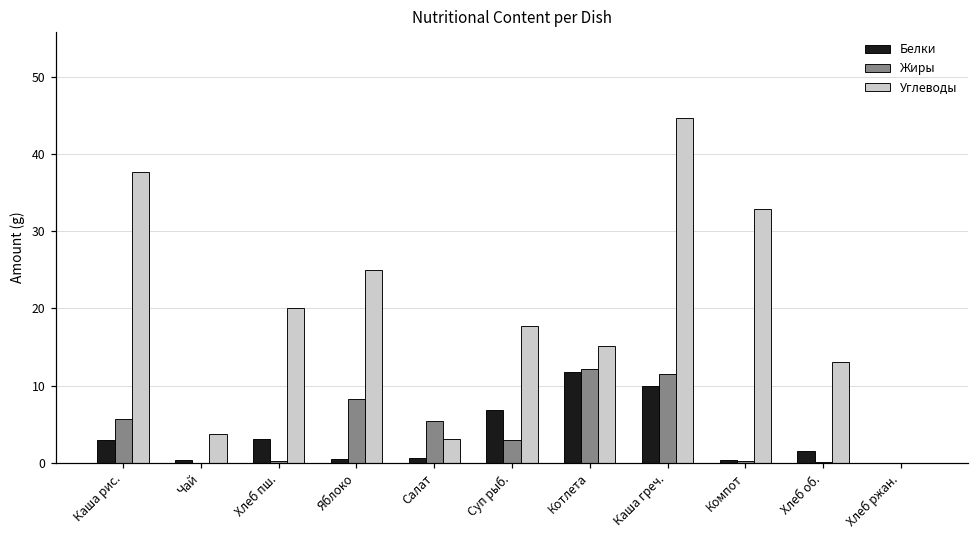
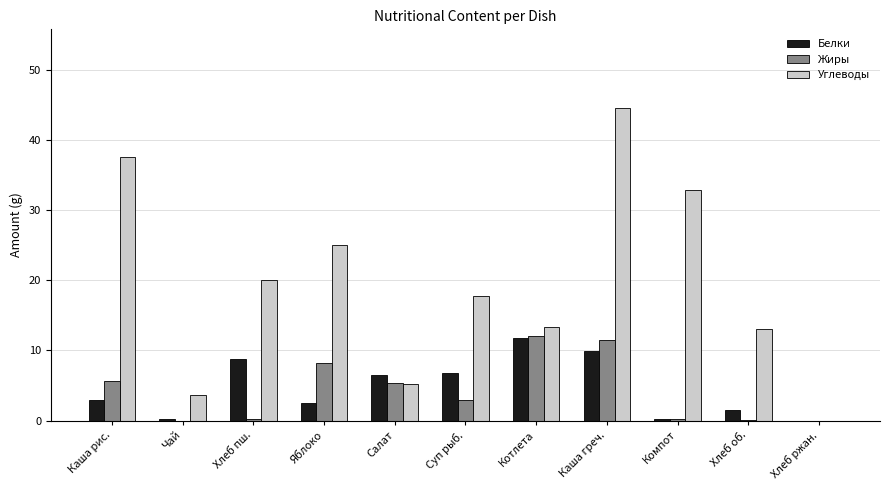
Белки, Хлеб пш.: 3 -> 9
Белки, Яблоко: 1 -> 3
Белки, Салат: 1 -> 7
Углеводы, Салат: 3 -> 5
Углеводы, Котлета: 15 -> 13
